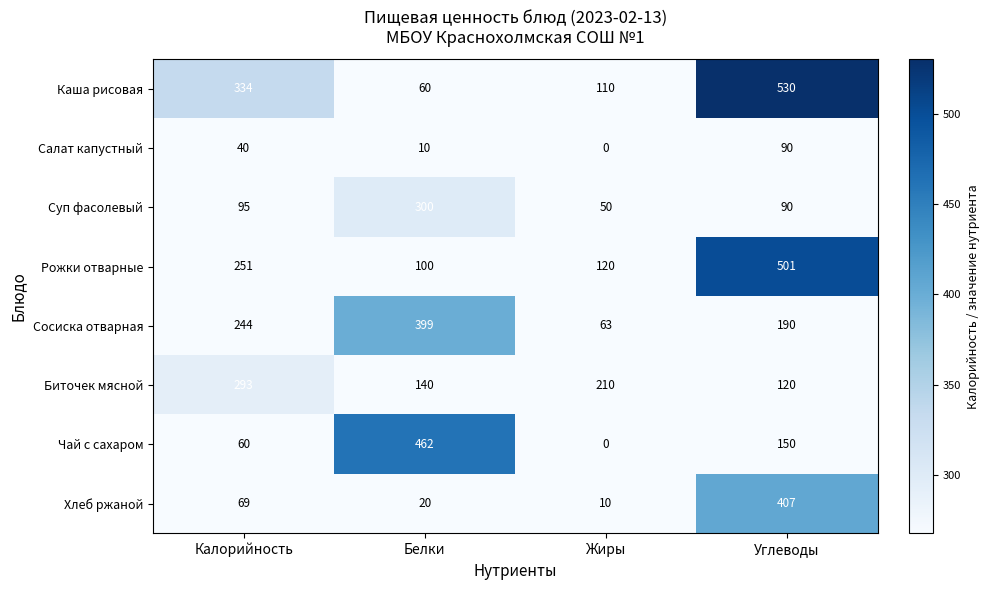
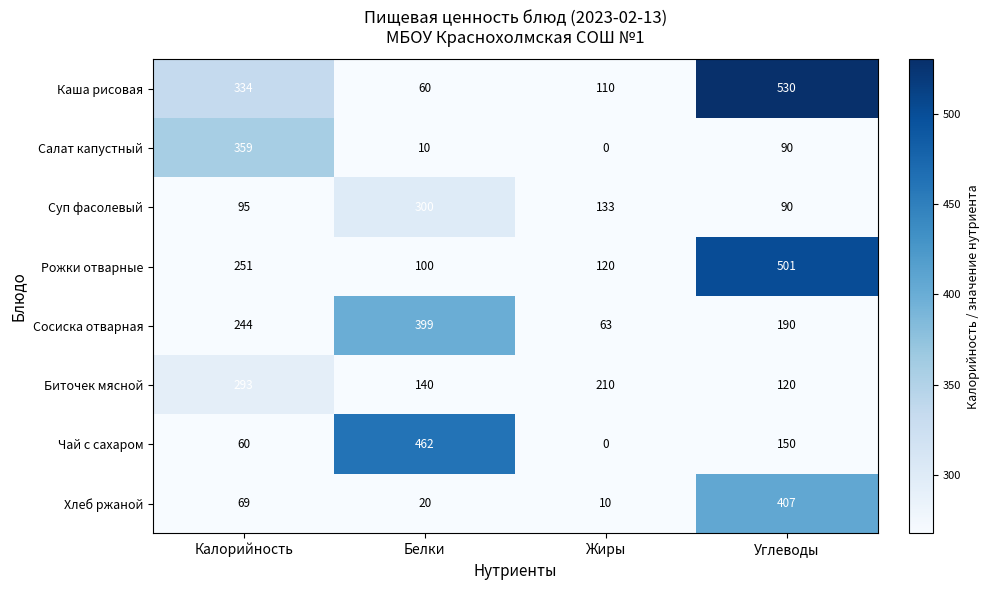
Салат капустный, Калорийность: 40 -> 359
Суп фасолевый, Жиры: 50 -> 133
